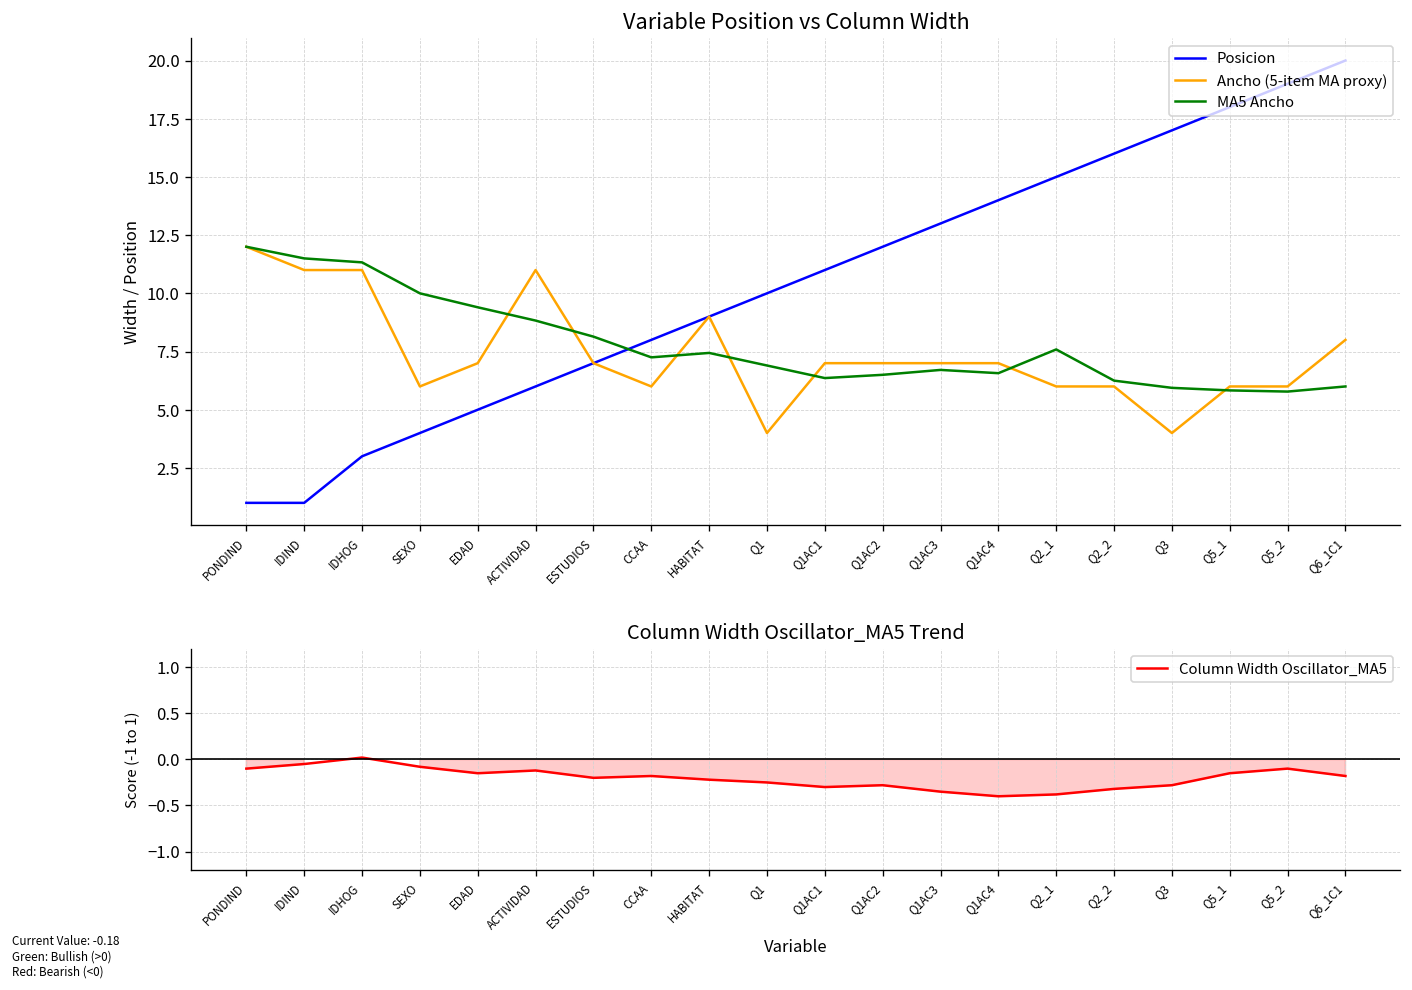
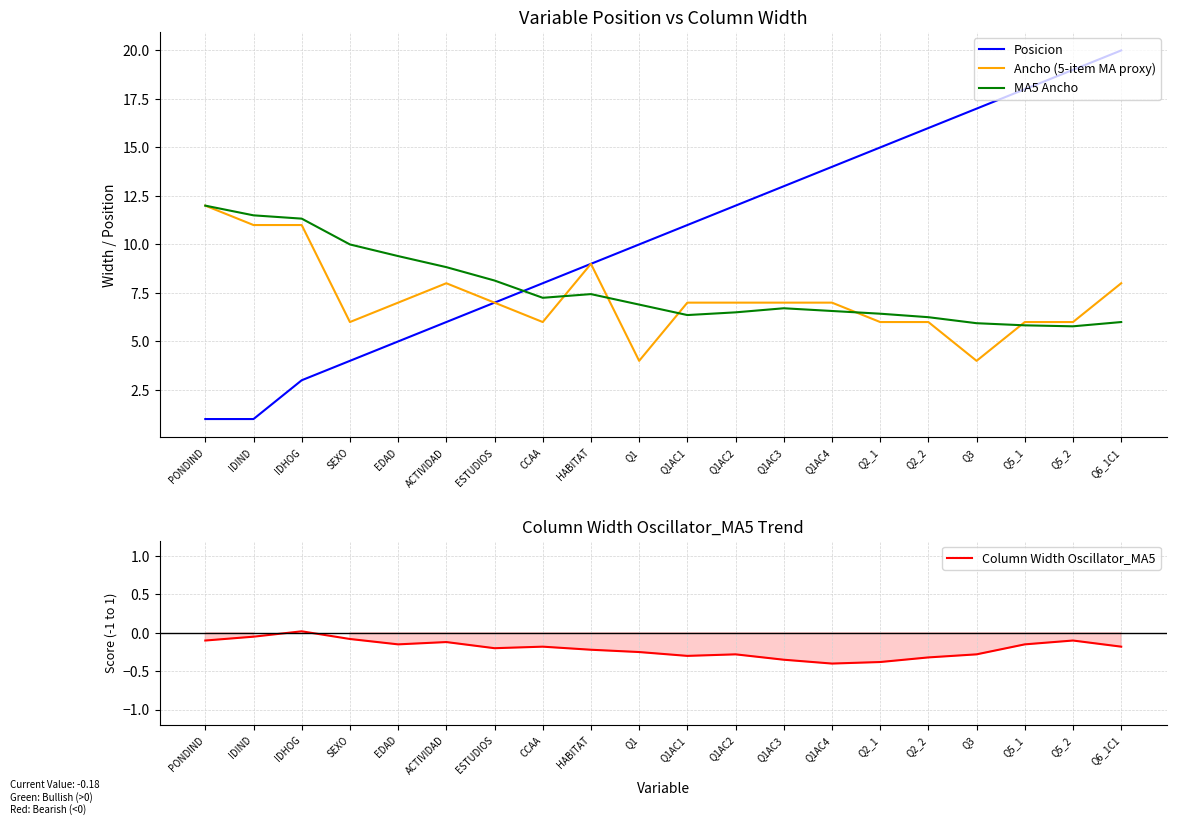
Variable Position vs Column Width, Ancho (5-item MA proxy), ACTIVIDAD: 11 -> 8
Variable Position vs Column Width, MA5 Ancho, Q2_1: 7.6 -> 6.4
